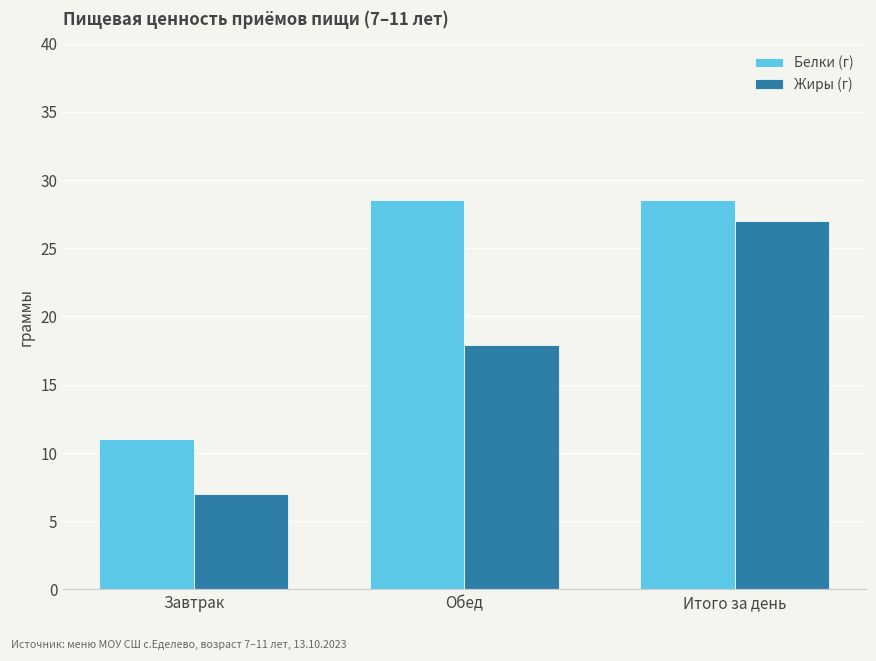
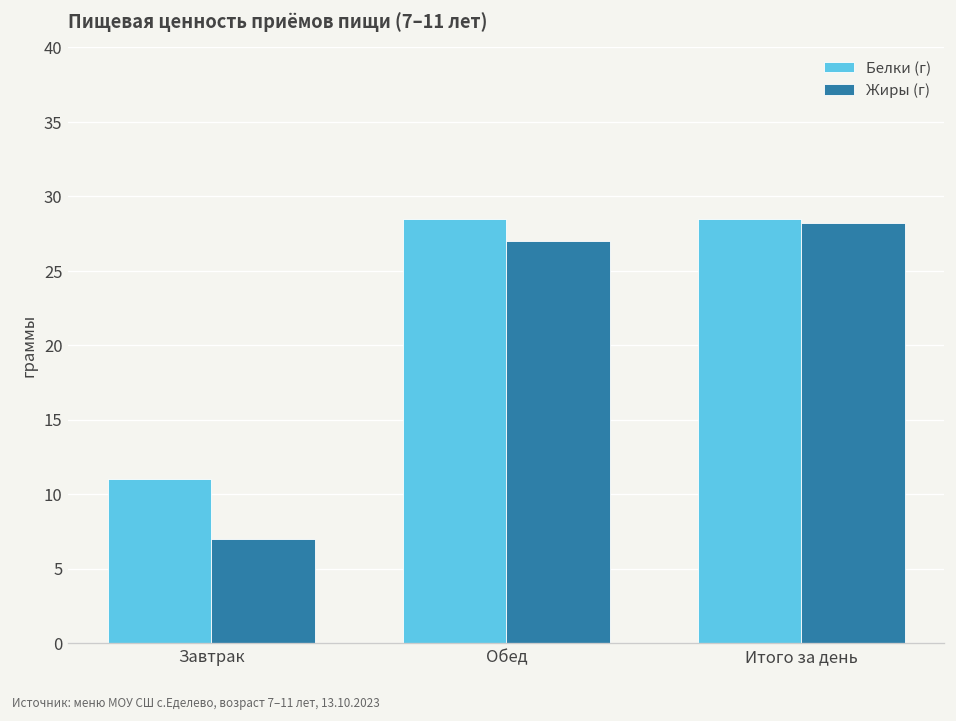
Жиры (г), Обед: 17.9 -> 27.0
Жиры (г), Итого за день: 27.0 -> 28.2
